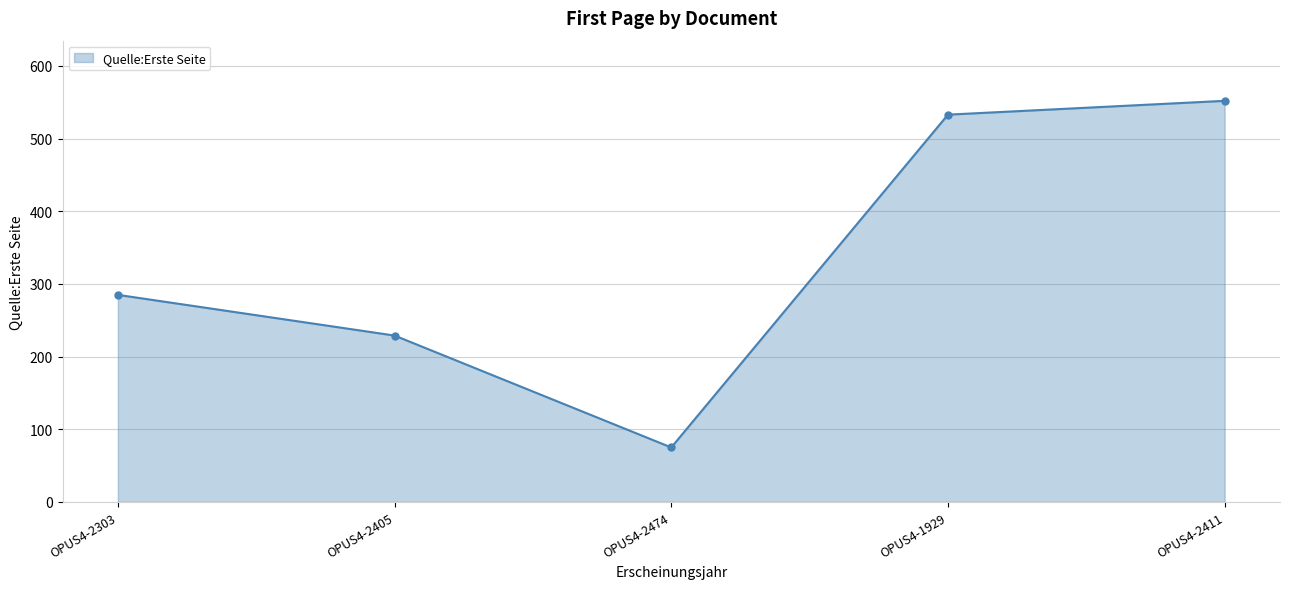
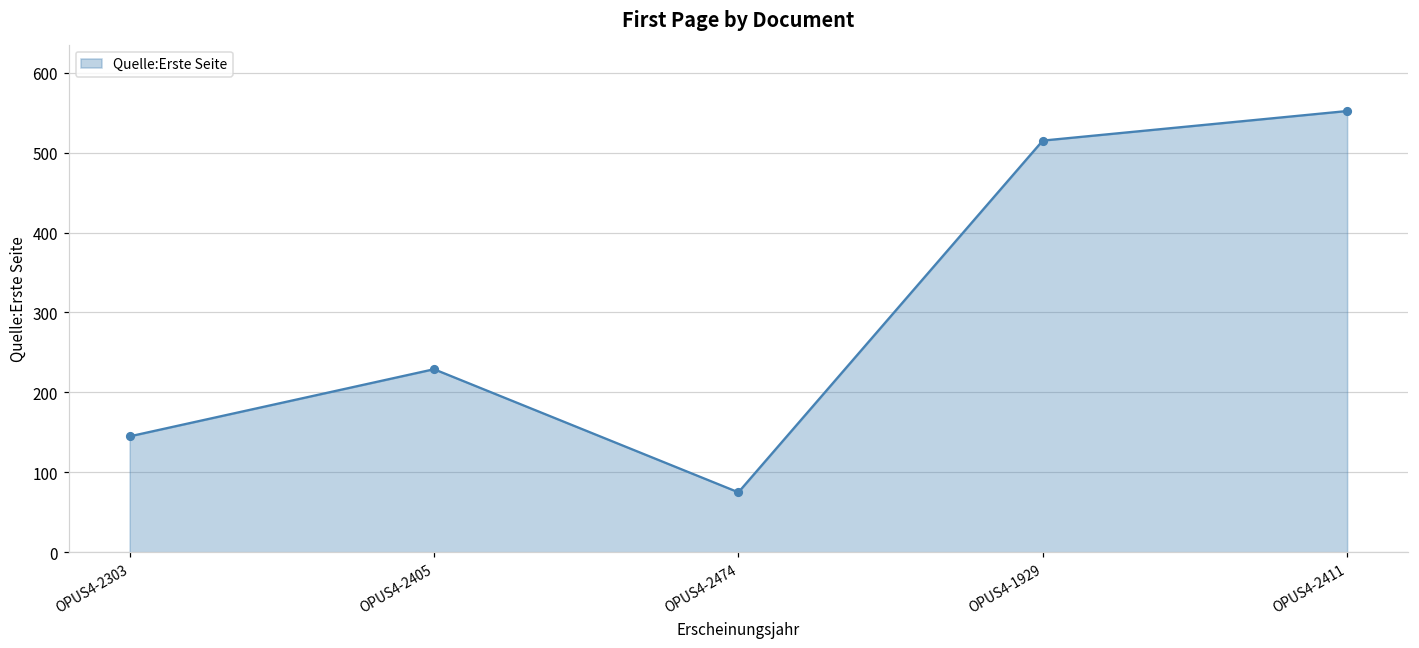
OPUS4-2303: 290 -> 150
OPUS4-1929: 530 -> 520
